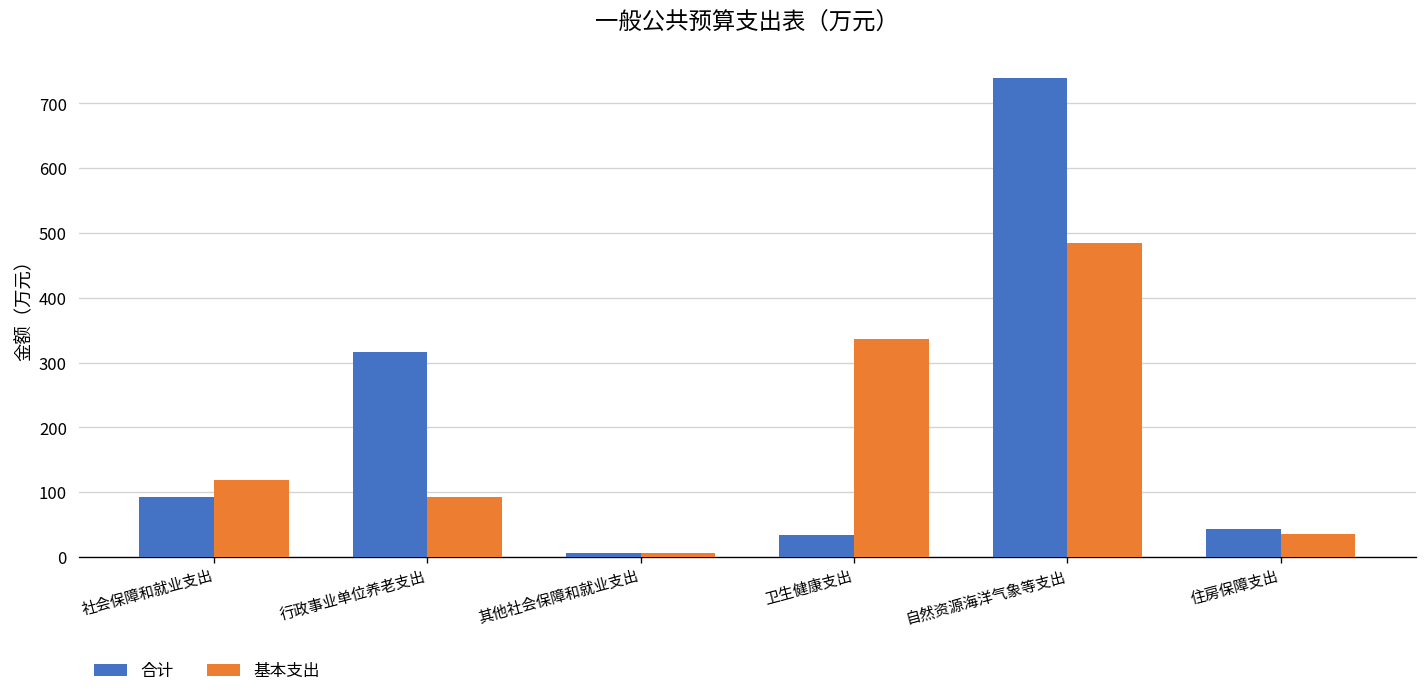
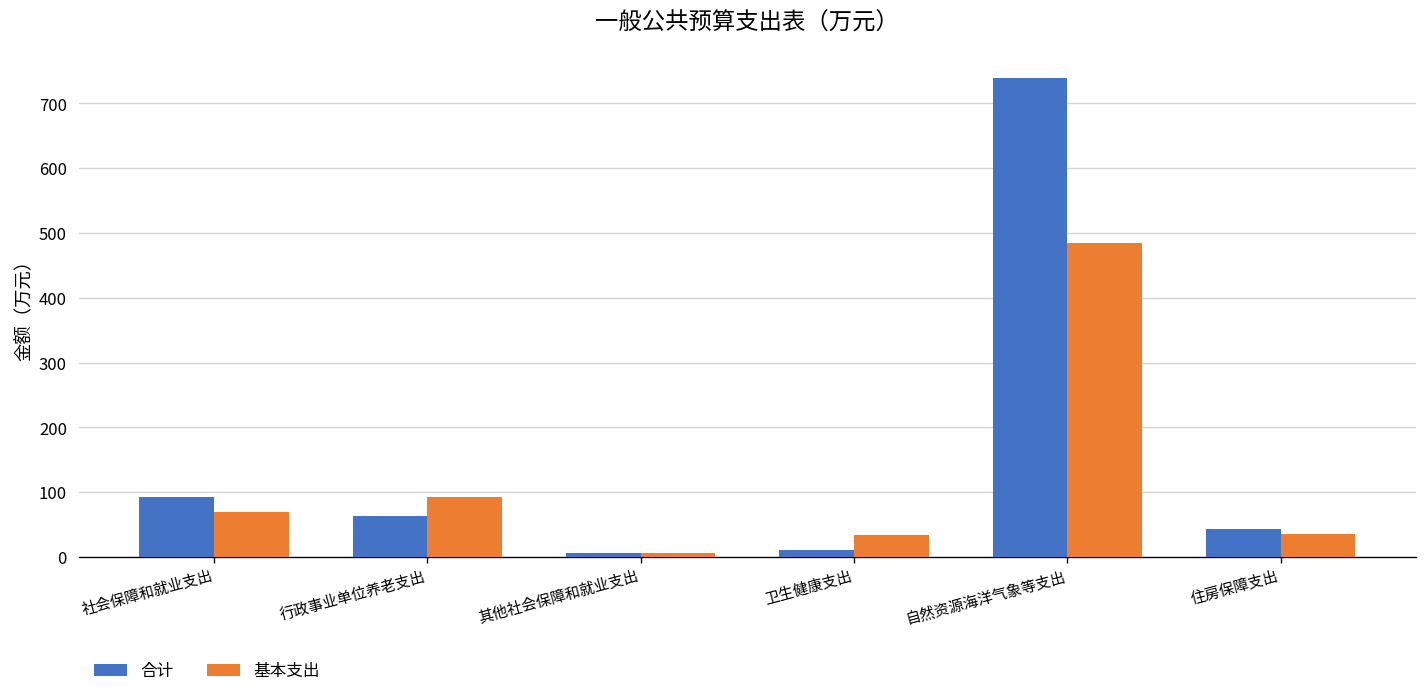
基本支出, 社会保障和就业支出: 120 -> 70
合计, 行政事业单位养老支出: 320 -> 60
合计, 卫生健康支出: 30 -> 10
基本支出, 卫生健康支出: 340 -> 30
